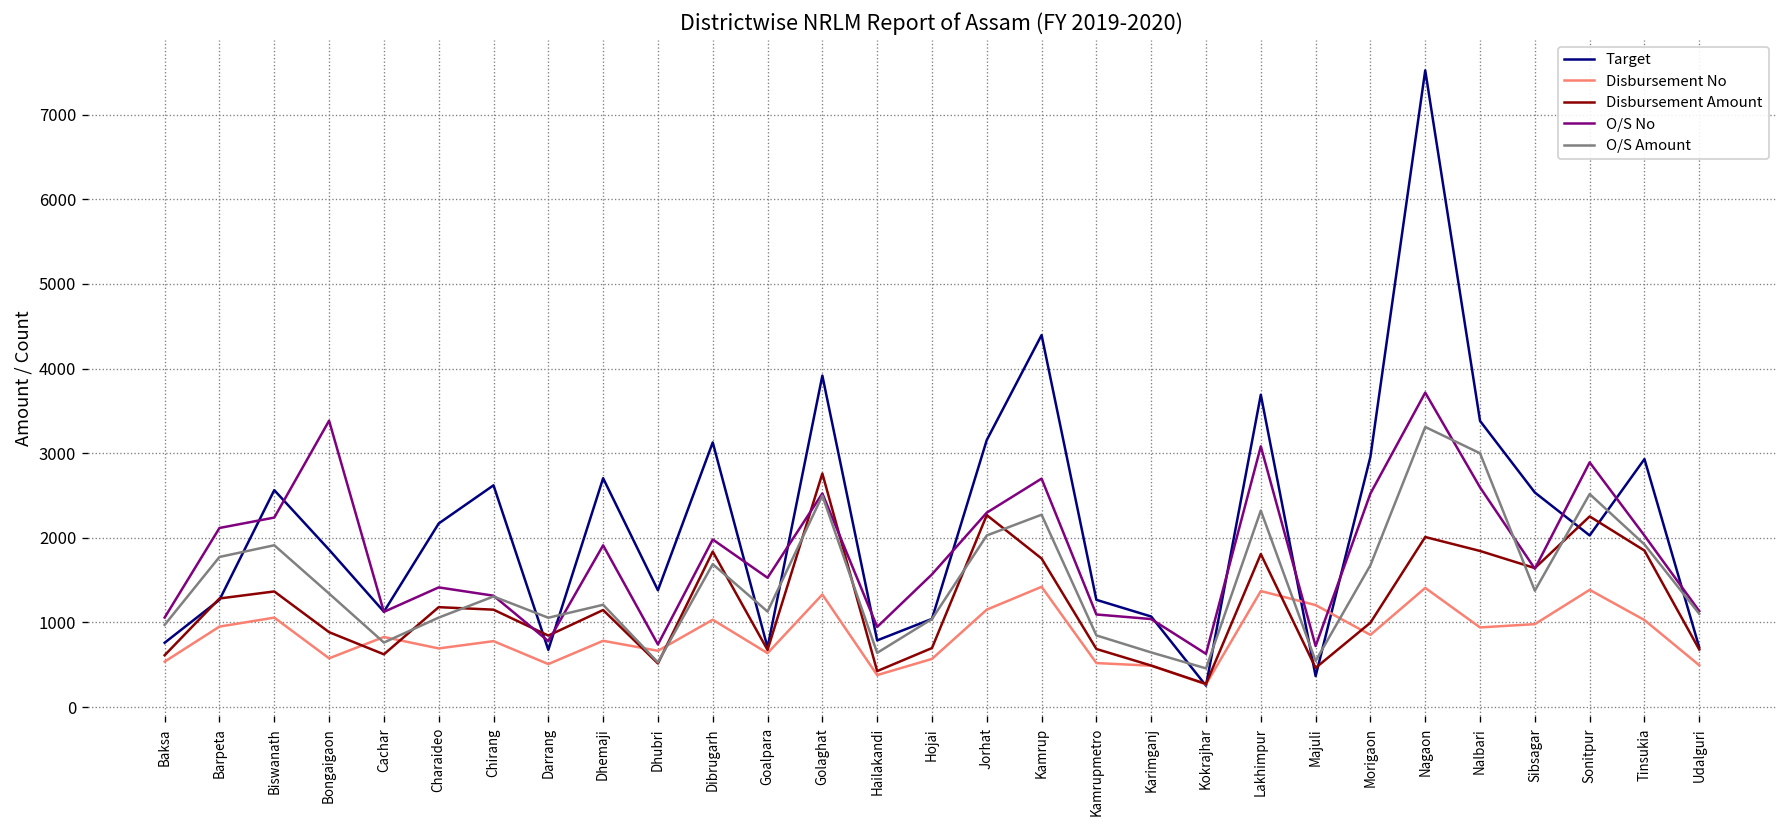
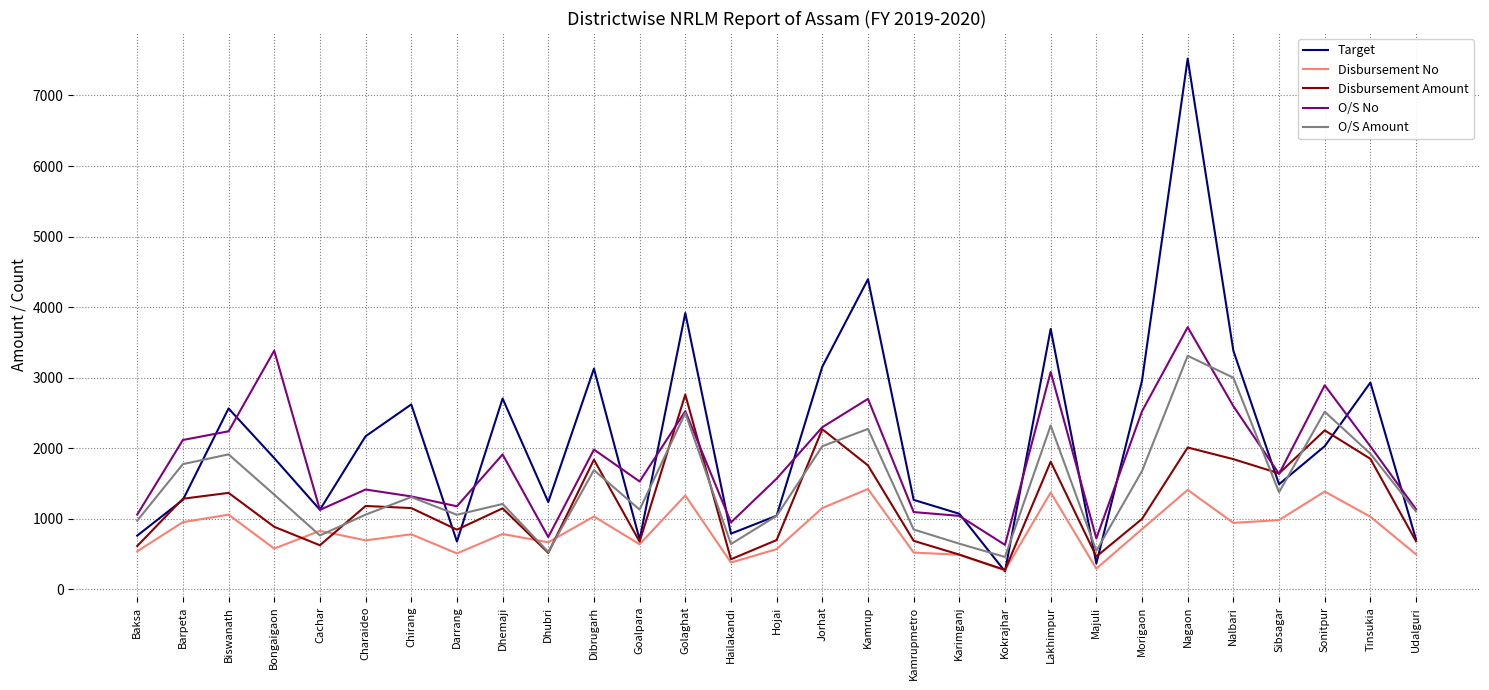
O/S No, Darrang: 800 -> 1200
Target, Dhubri: 1400 -> 1200
Disbursement No, Majuli: 1200 -> 300
Target, Sibsagar: 2500 -> 1500
